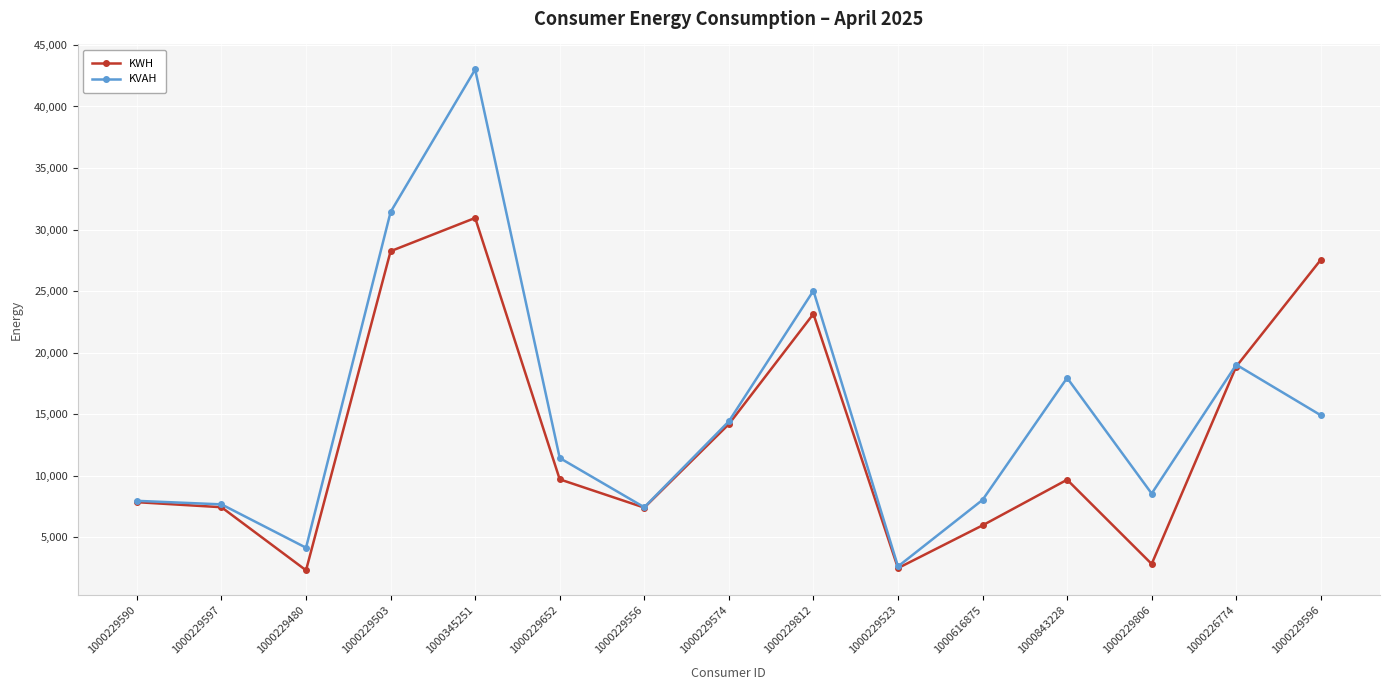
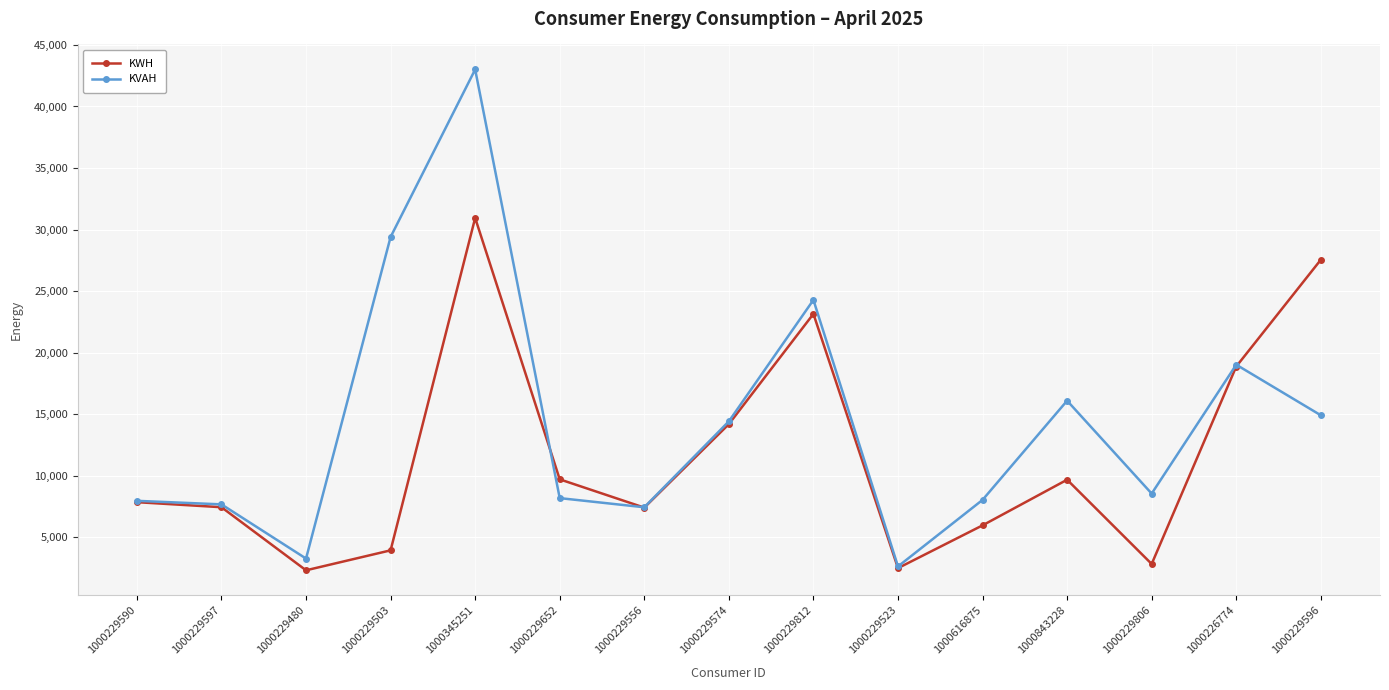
KVAH, 1000229480: 4,100 -> 3,300
KWH, 1000229503: 28,200 -> 3,900
KVAH, 1000229503: 31,400 -> 29,400
KVAH, 1000229652: 11,400 -> 8,200
KVAH, 1000229812: 25,000 -> 24,300
KVAH, 1000843228: 17,900 -> 16,100
